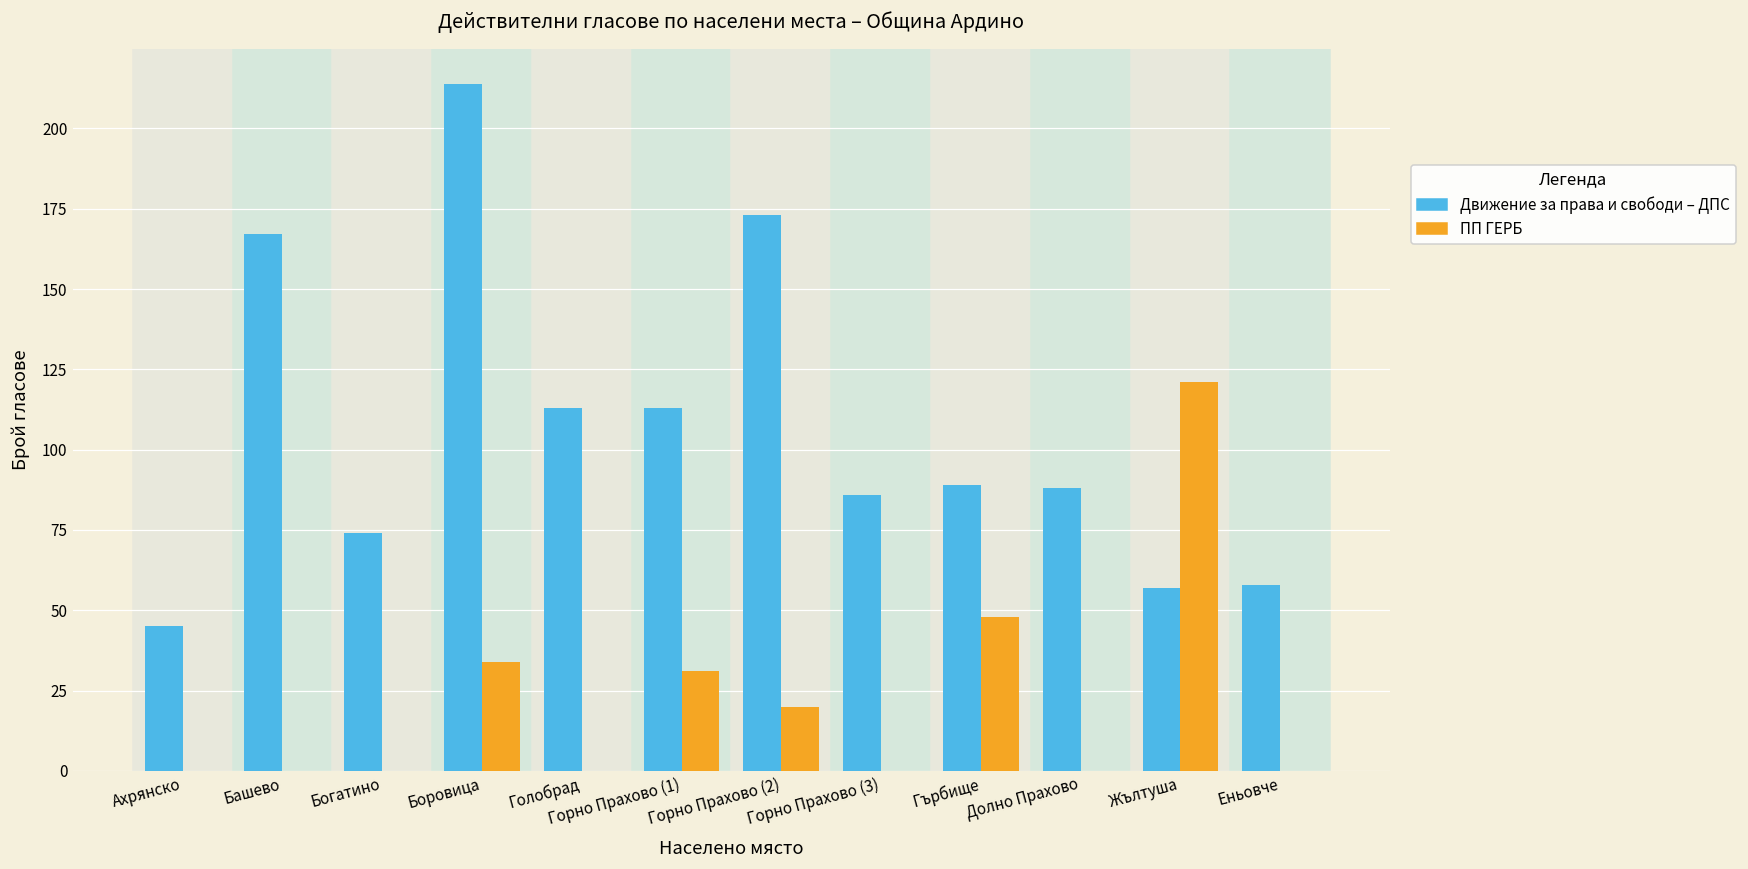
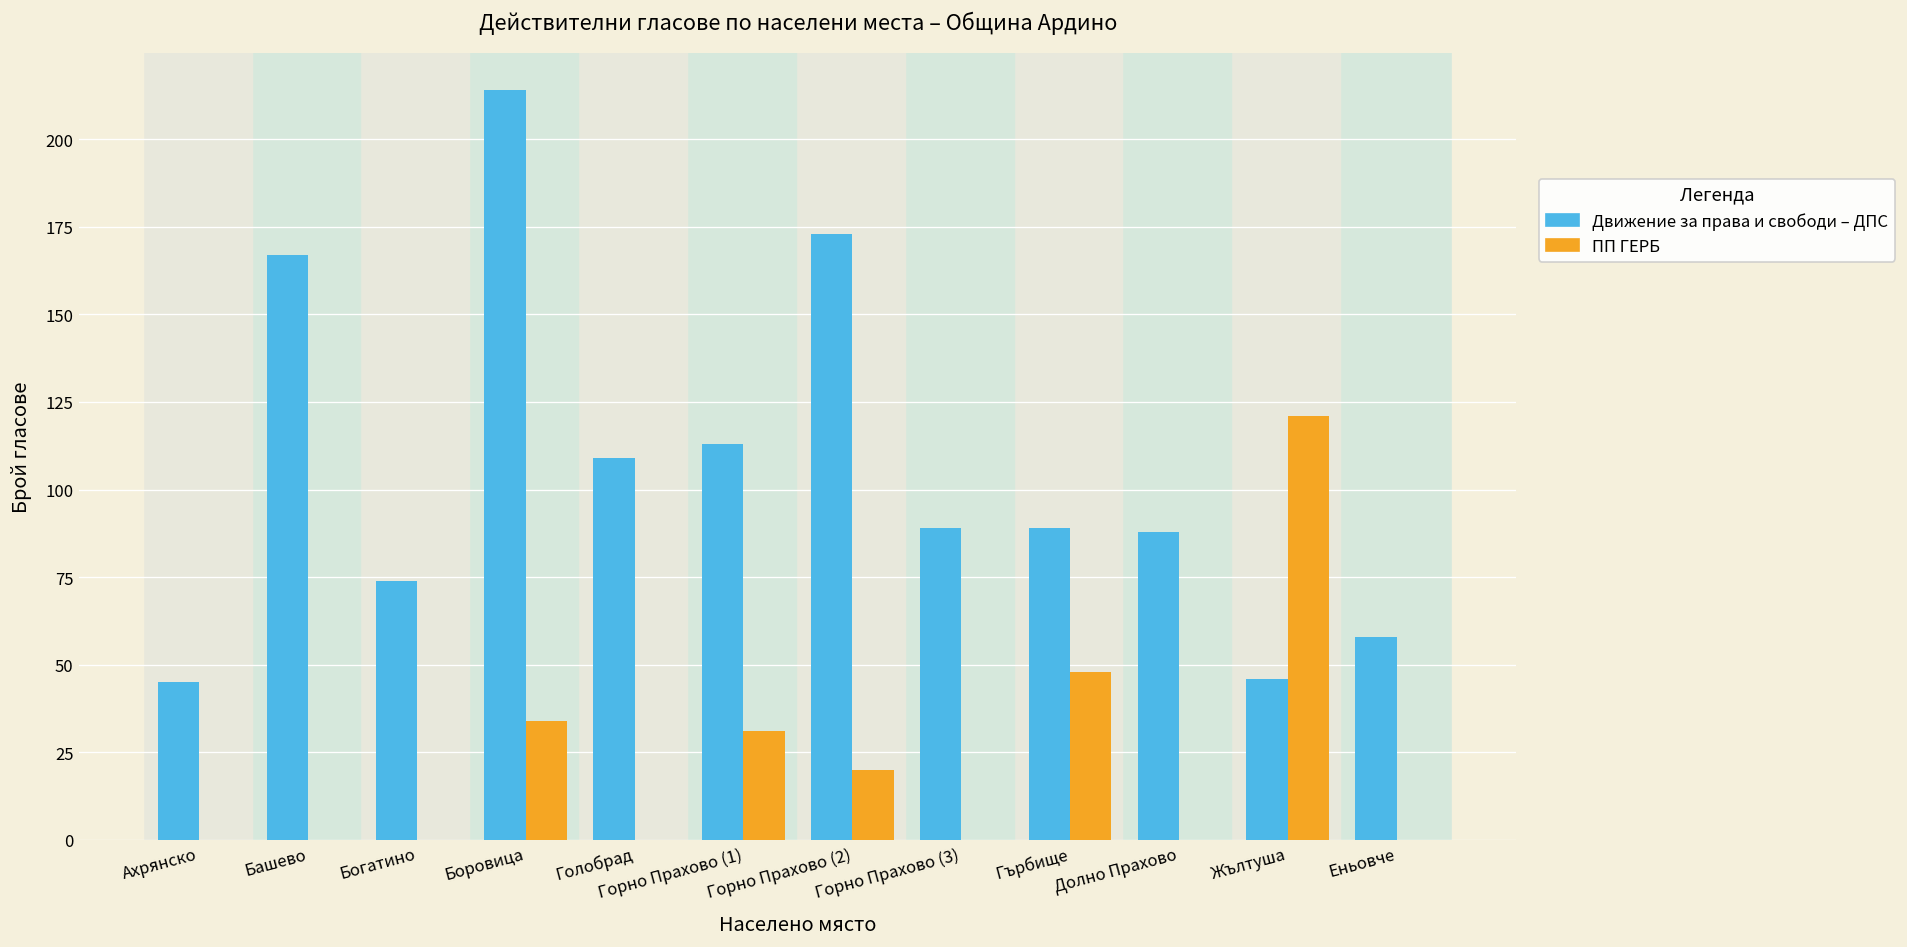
Движение за права и свободи – ДПС, Голобрад: 113 -> 109
Движение за права и свободи – ДПС, Горно Прахово (3): 86 -> 89
Движение за права и свободи – ДПС, Жълтуша: 57 -> 46
